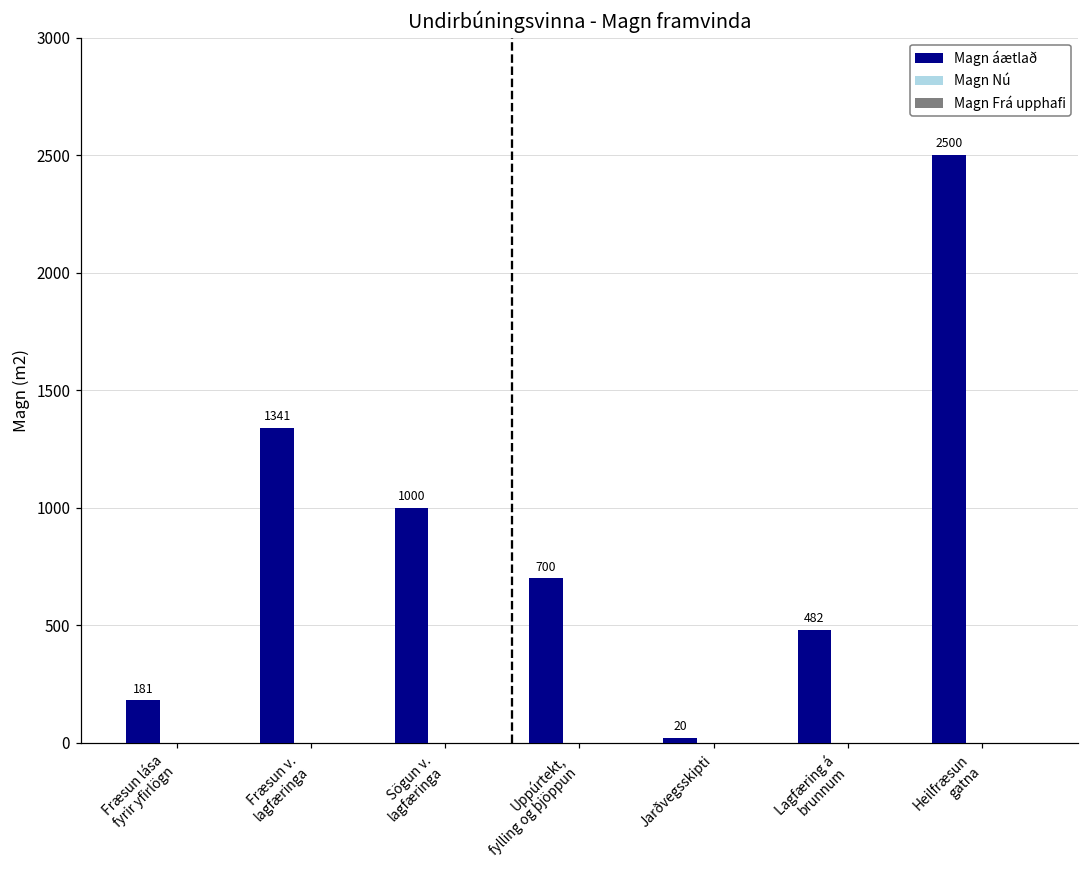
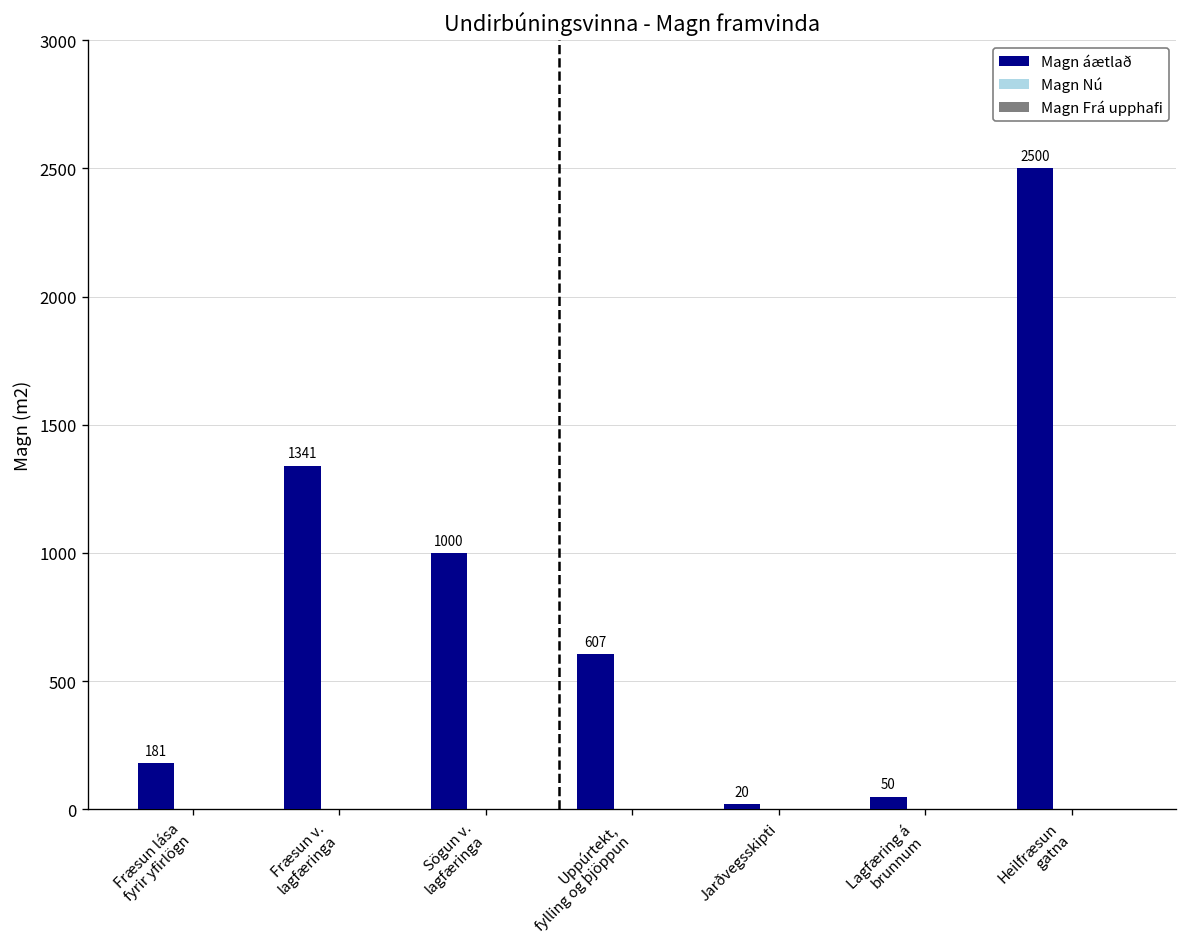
Magn áætlað, Uppúrtekt, fylling og þjöppun: 700 -> 607
Magn áætlað, Lagfæring á brunnum: 482 -> 50
